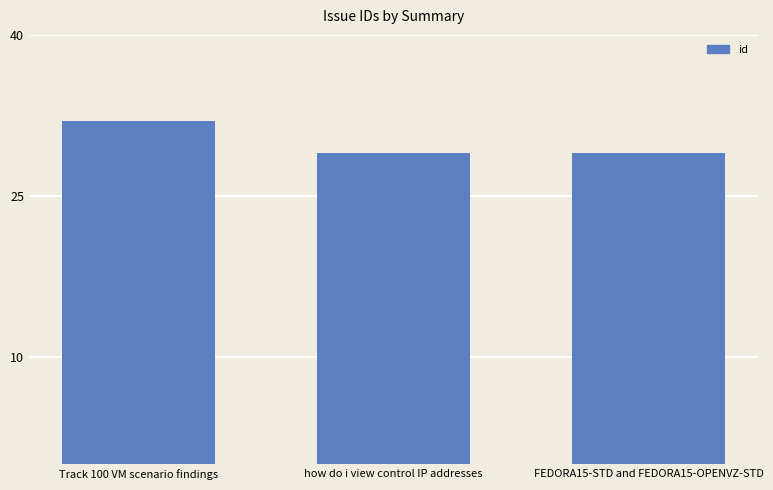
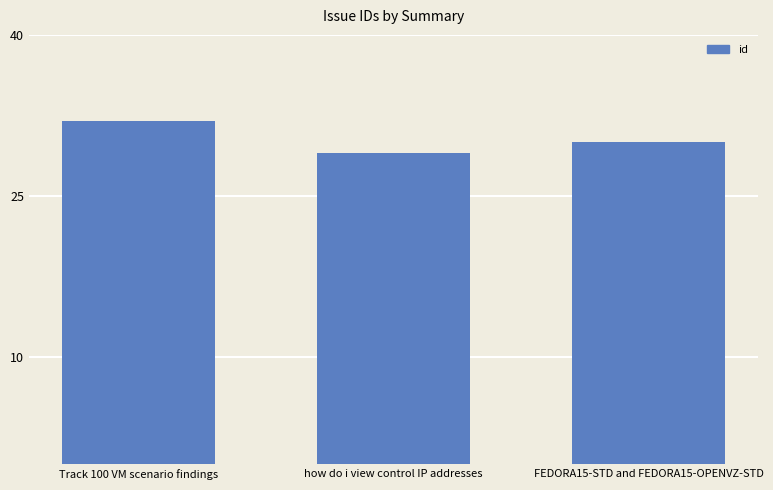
FEDORA15-STD and FEDORA15-OPENVZ-STD: 29 -> 30
